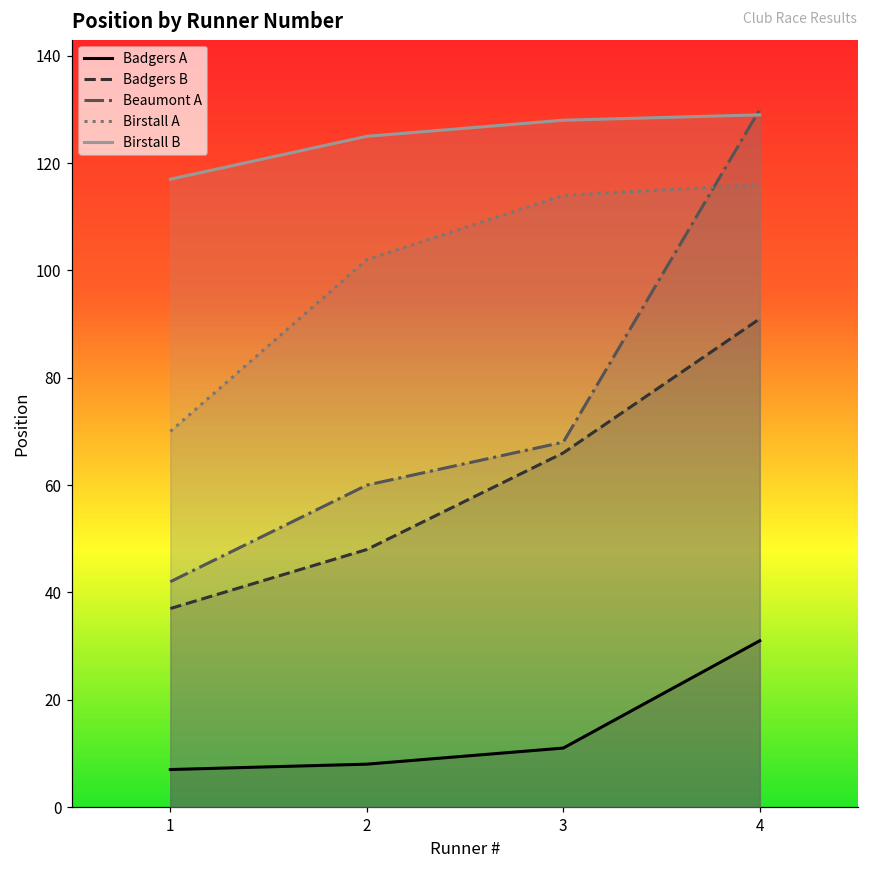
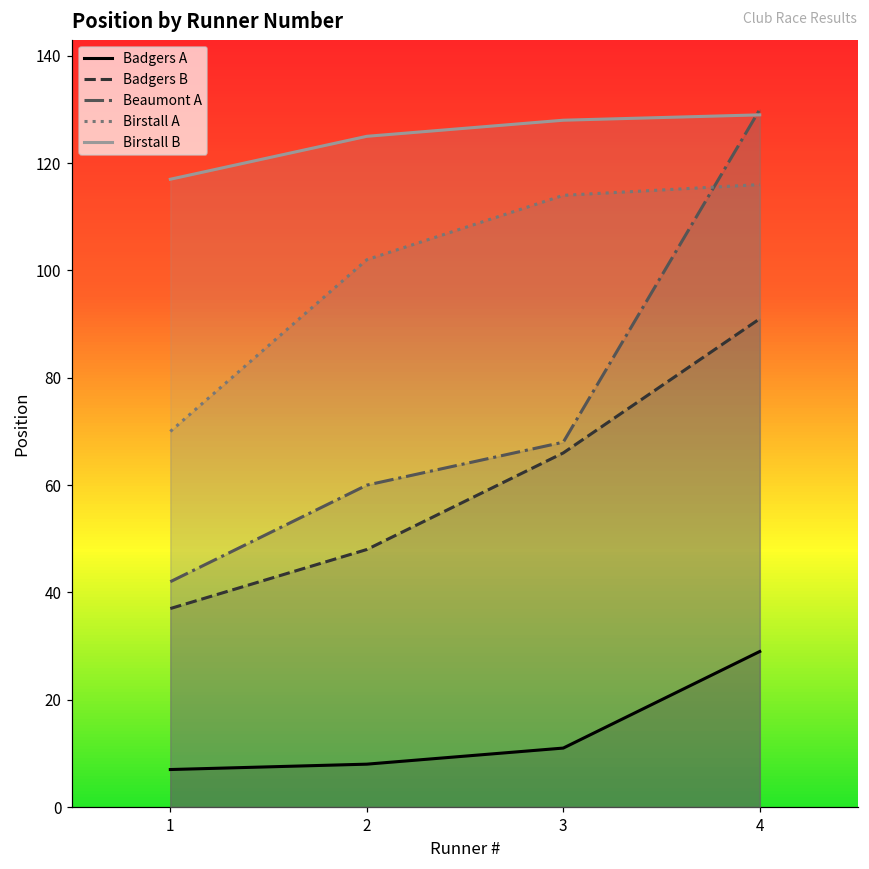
Badgers A, 4: 31 -> 29
